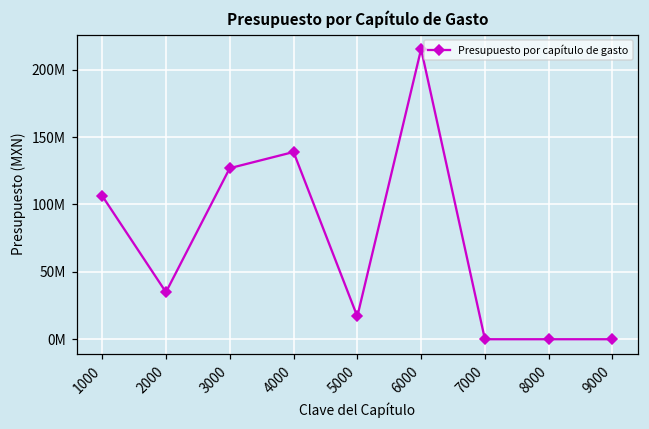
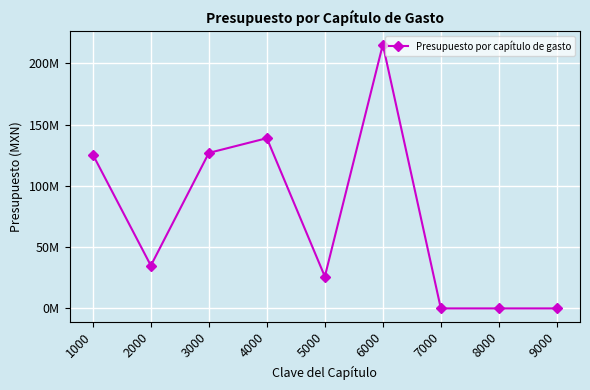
1000: 106000000 -> 126000000
5000: 17000000 -> 26000000
